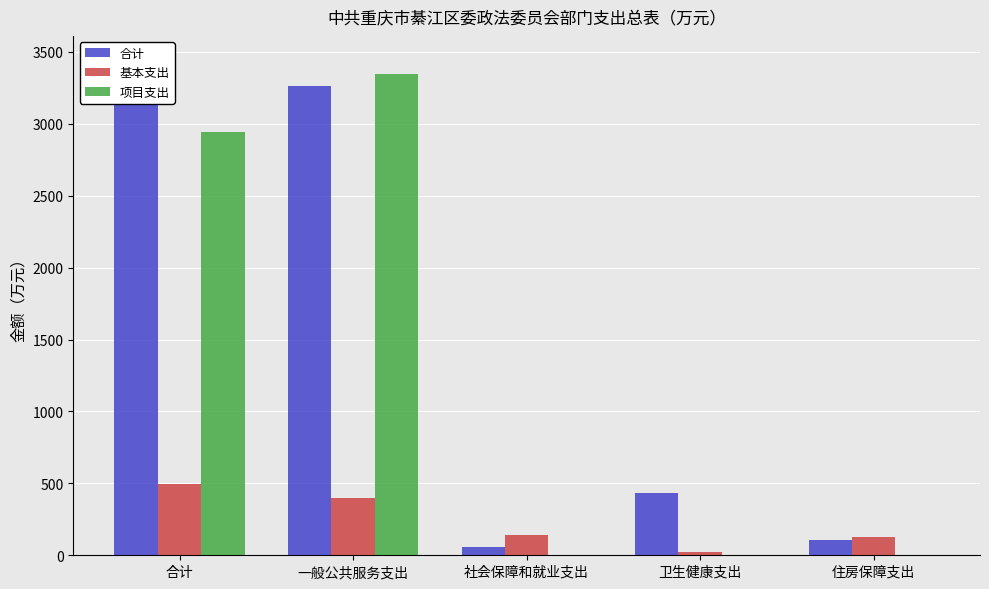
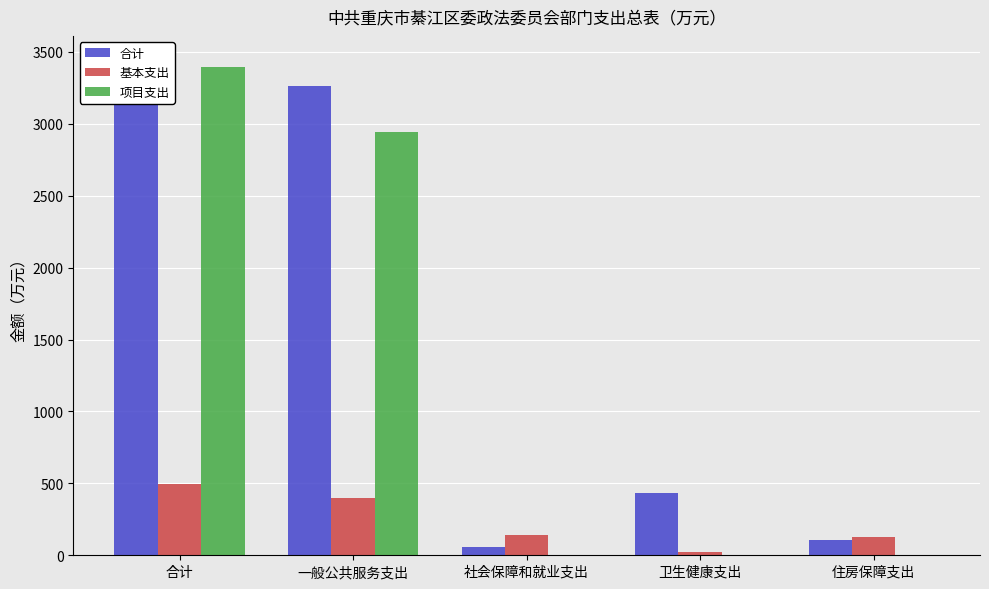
项目支出, 合计: 2940 -> 3400
项目支出, 一般公共服务支出: 3350 -> 2940
